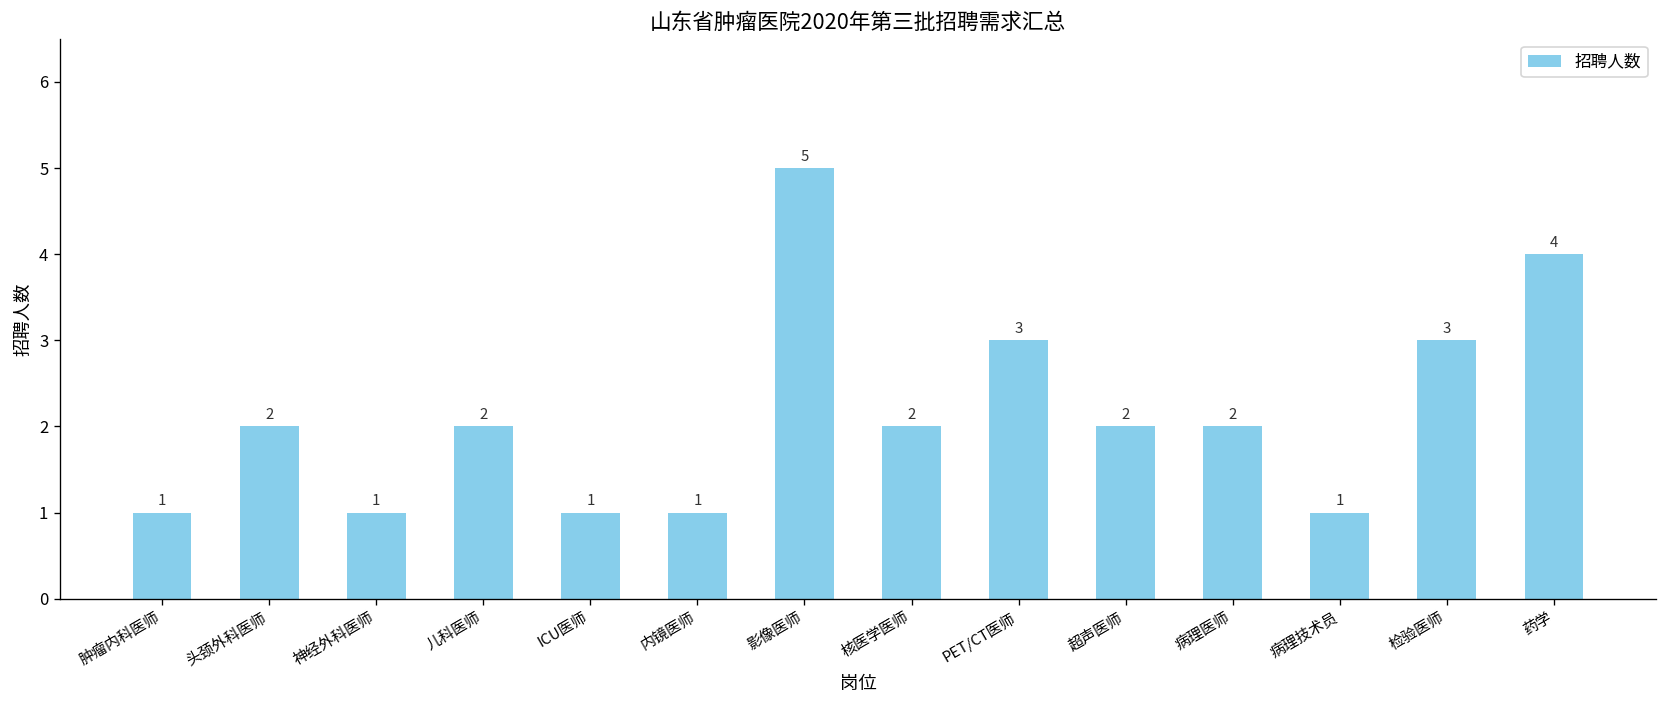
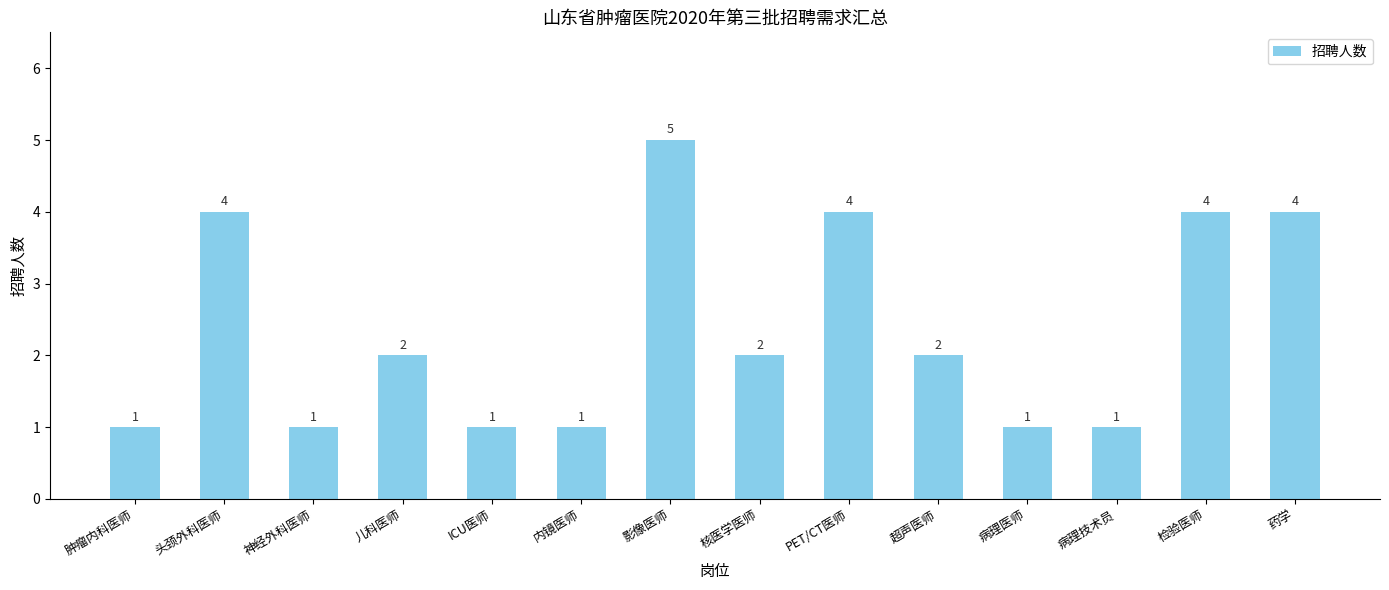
头颈外科医师: 2 -> 4
PET/CT医师: 3 -> 4
病理医师: 2 -> 1
检验医师: 3 -> 4
